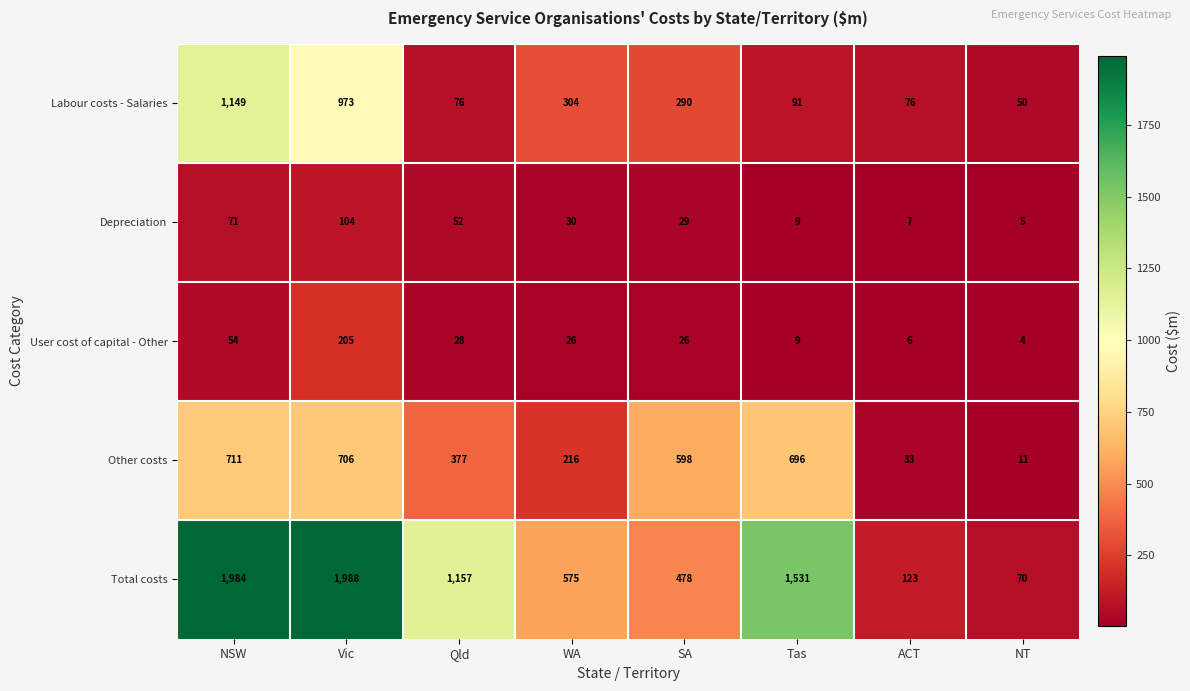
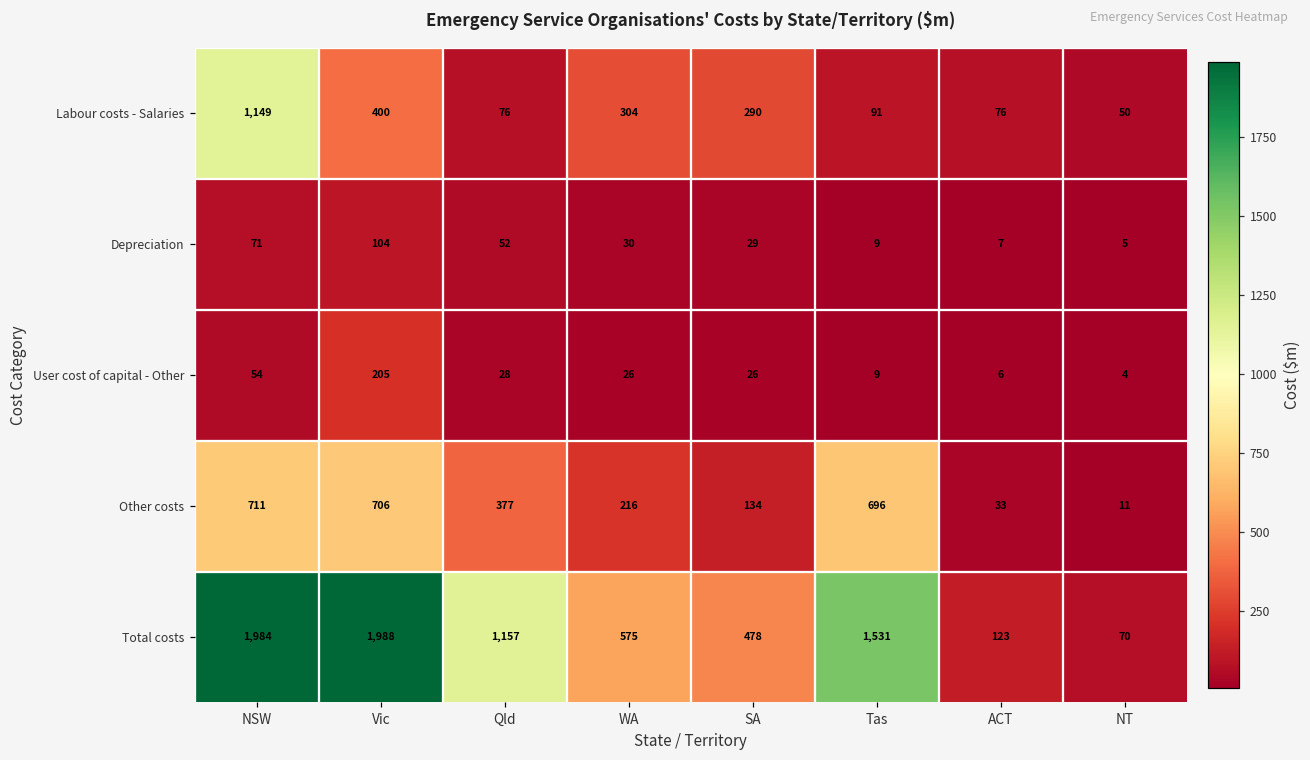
Labour costs - Salaries, Vic: 973 -> 400
Other costs, SA: 598 -> 134
